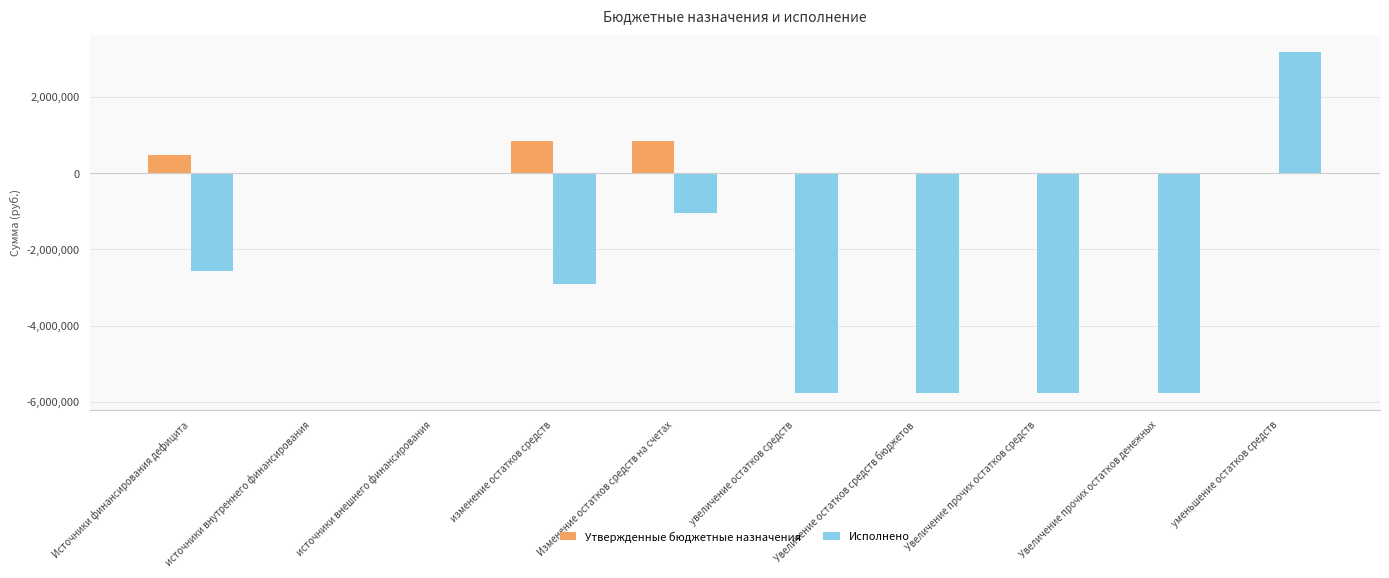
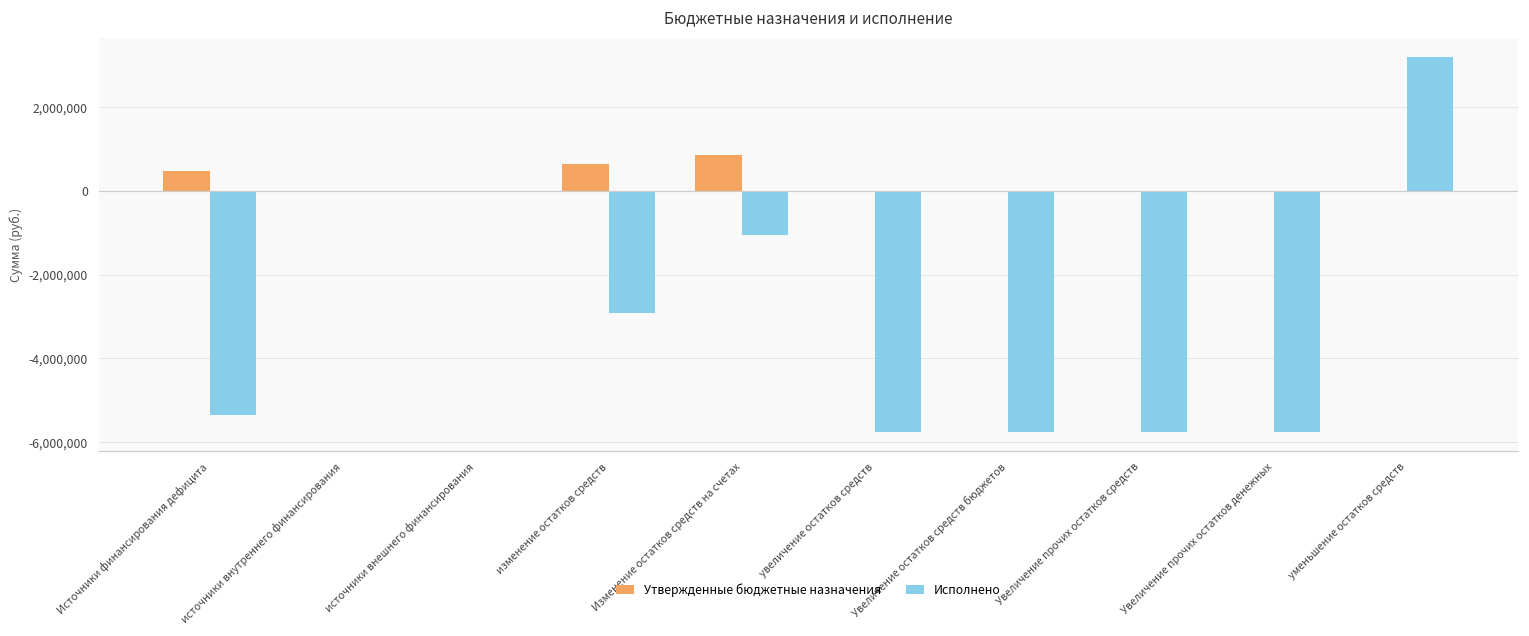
Исполнено, Источники финансирования дефицита: -2,600,000 -> -5,400,000
Утвержденные бюджетные назначения, изменение остатков средств: 900,000 -> 600,000
